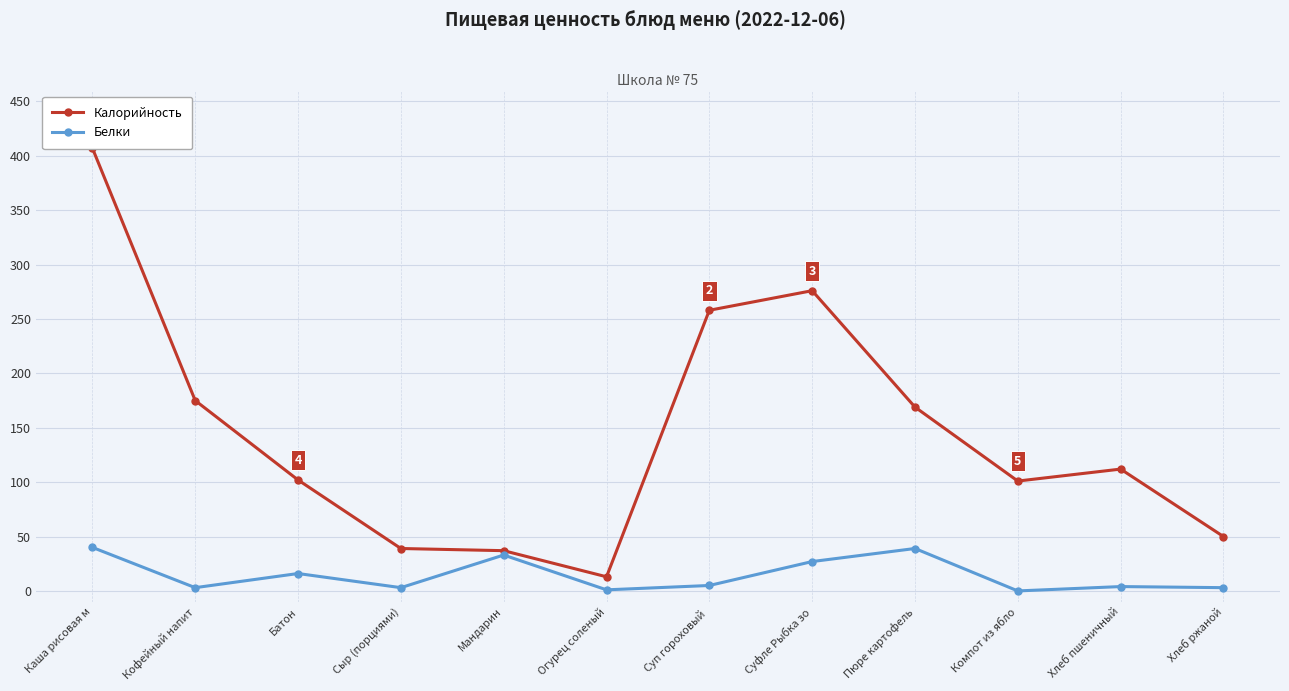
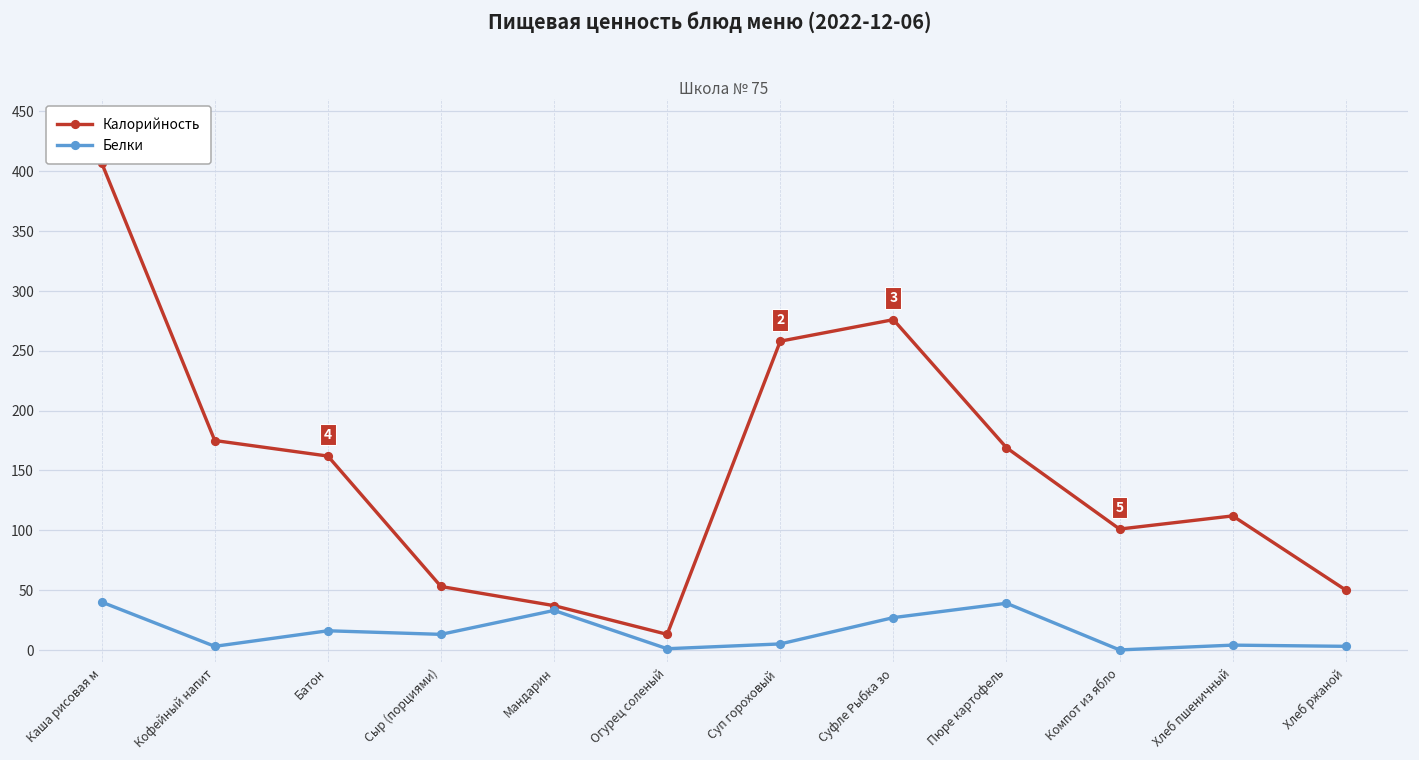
Калорийность, Батон: 102 -> 162
Калорийность, Сыр (порциями): 39 -> 53
Белки, Сыр (порциями): 3 -> 13
